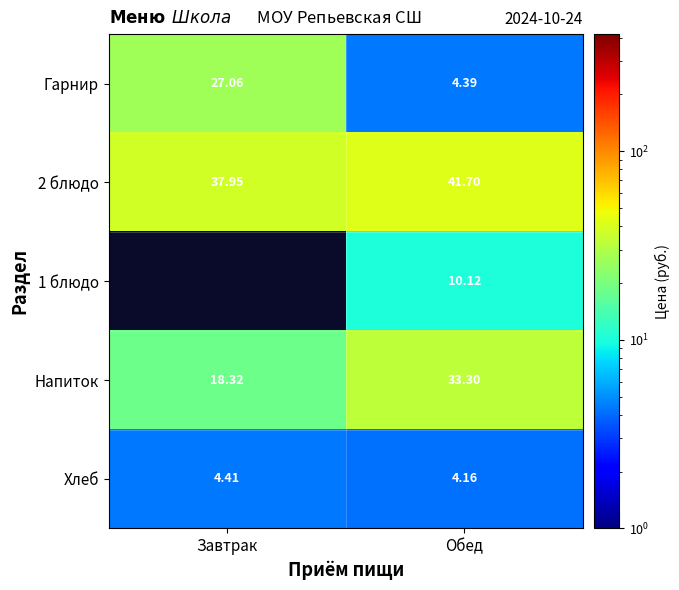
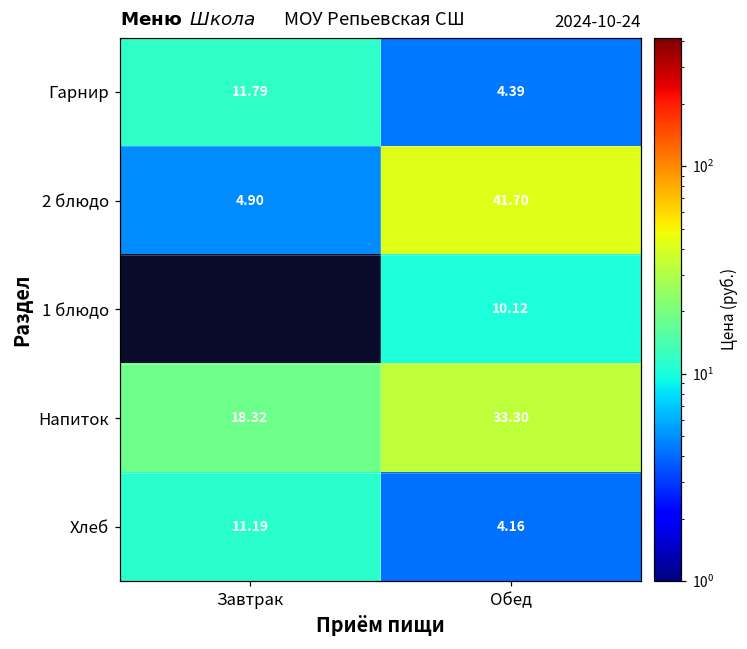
Гарнир, Завтрак: 27.06 -> 11.79
2 блюдо, Завтрак: 37.95 -> 4.90
Хлеб, Завтрак: 4.41 -> 11.19
